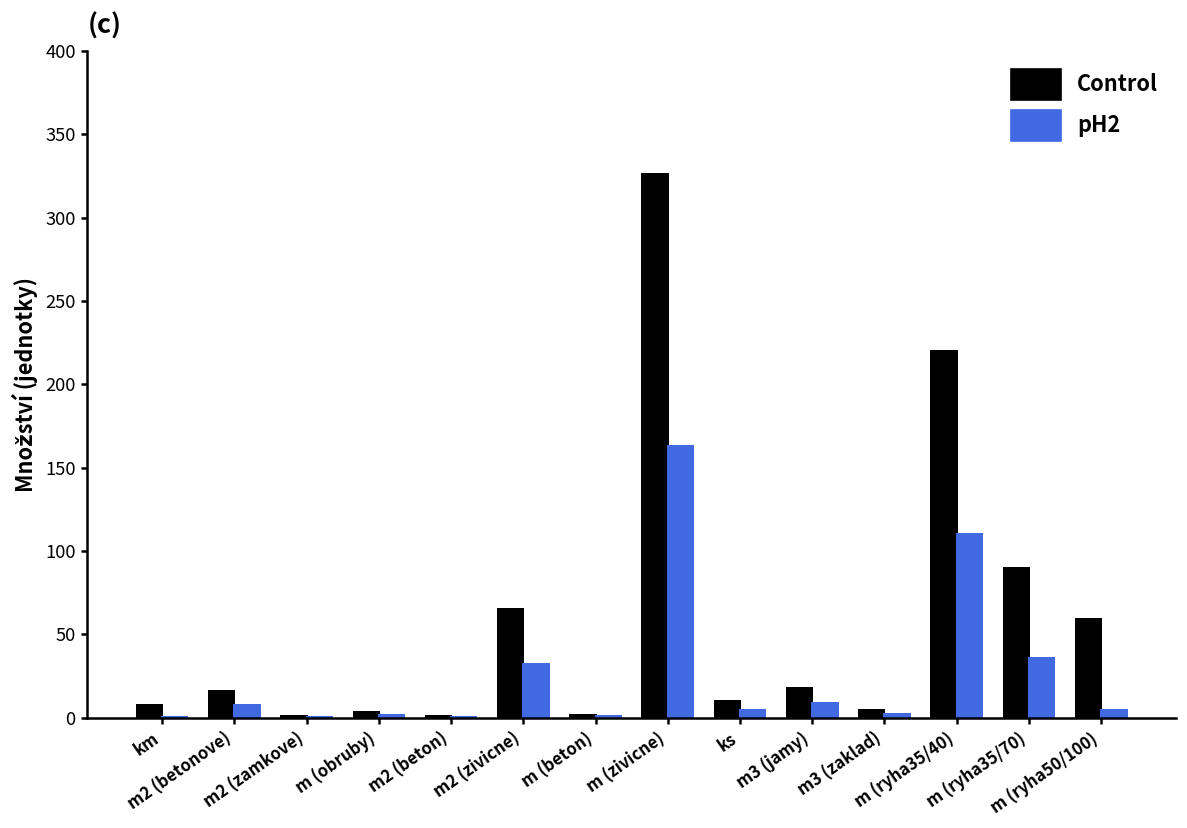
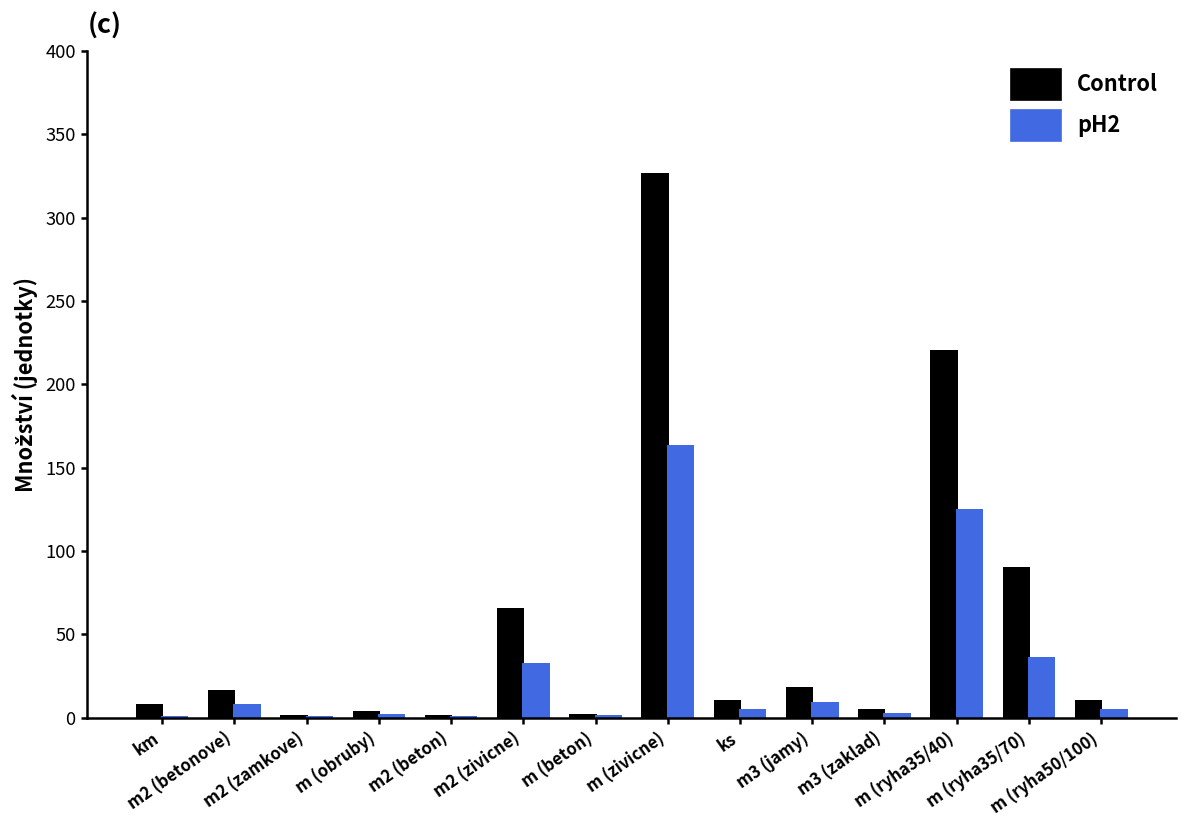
pH2, m (ryha35/40): 110 -> 125
Control, m (ryha50/100): 59 -> 10
